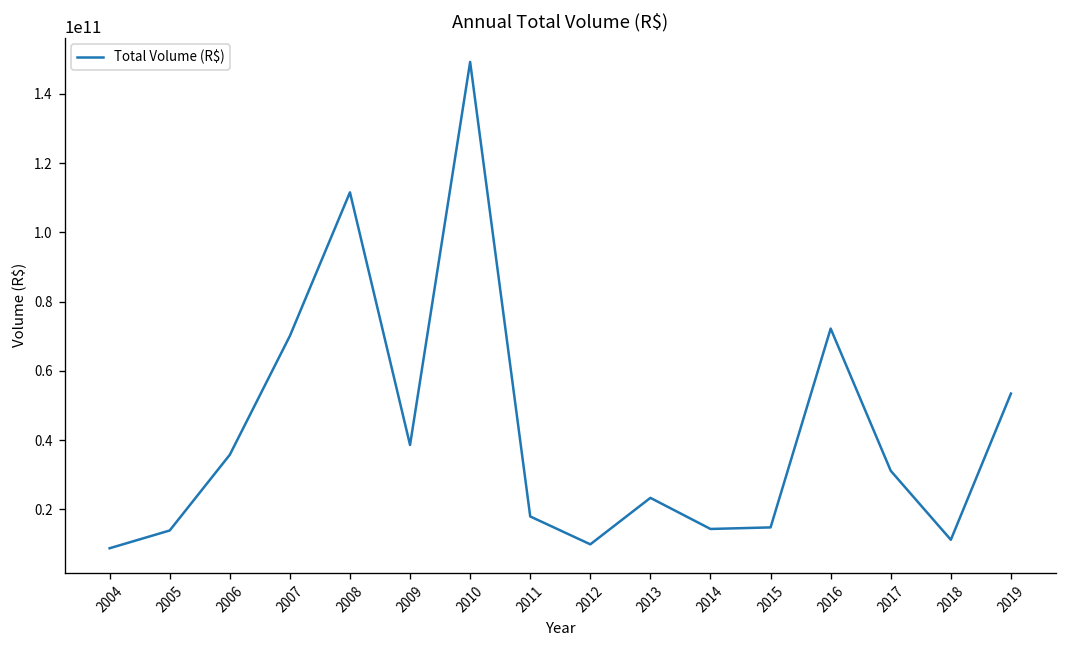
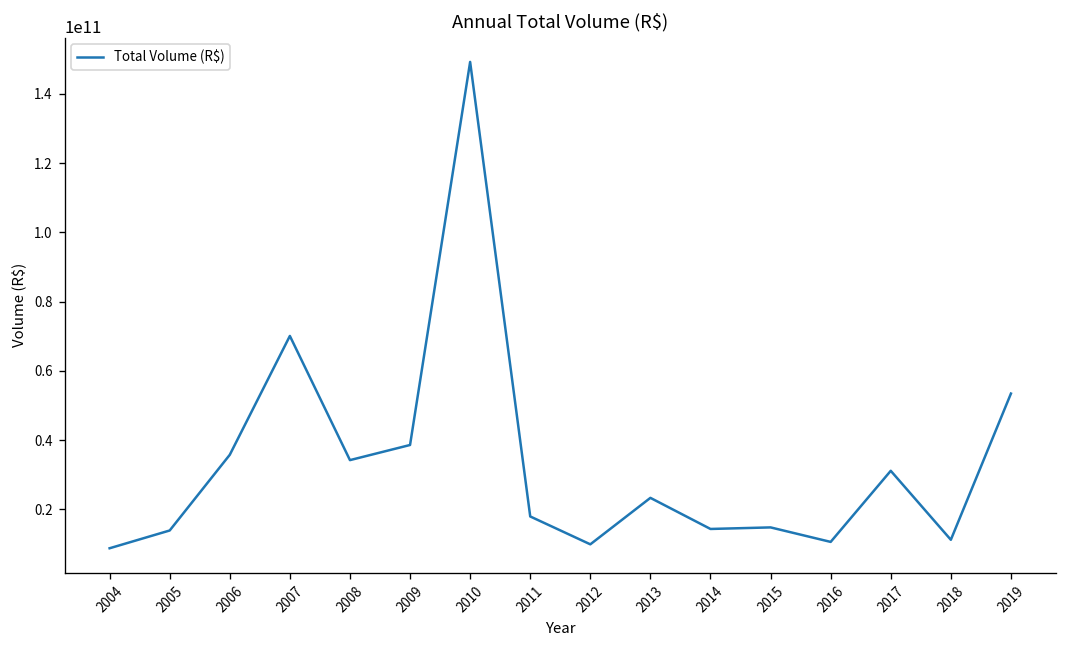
2008: 112000000000 -> 34000000000
2016: 72000000000 -> 11000000000
